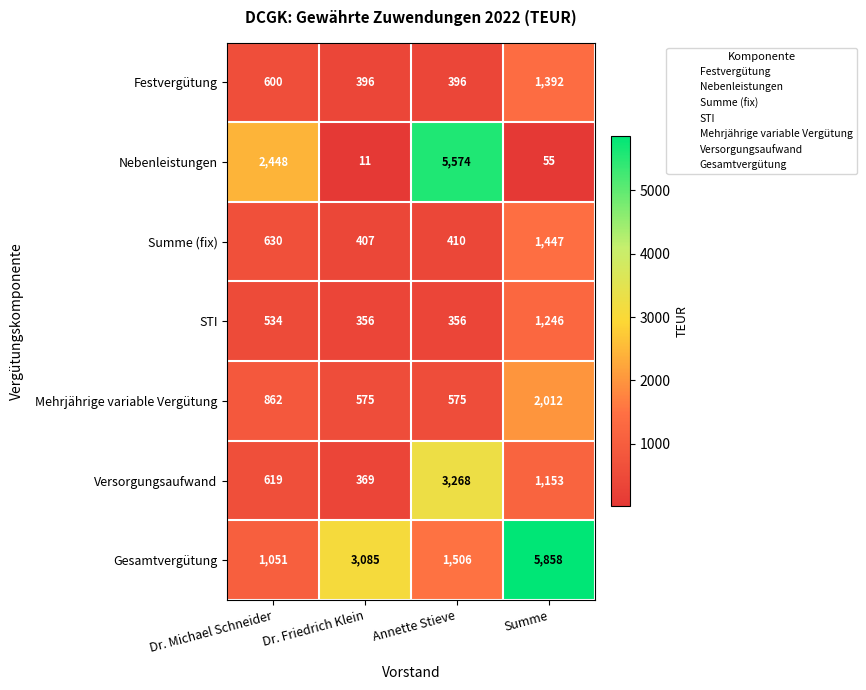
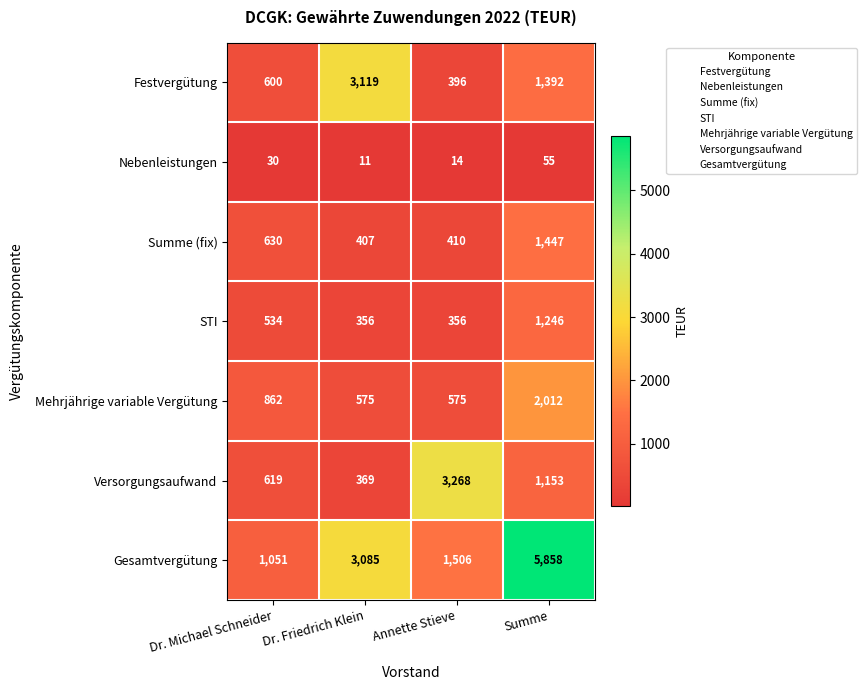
Festvergütung, Dr. Friedrich Klein: 396 -> 3,119
Nebenleistungen, Dr. Michael Schneider: 2,448 -> 30
Nebenleistungen, Annette Stieve: 5,574 -> 14
